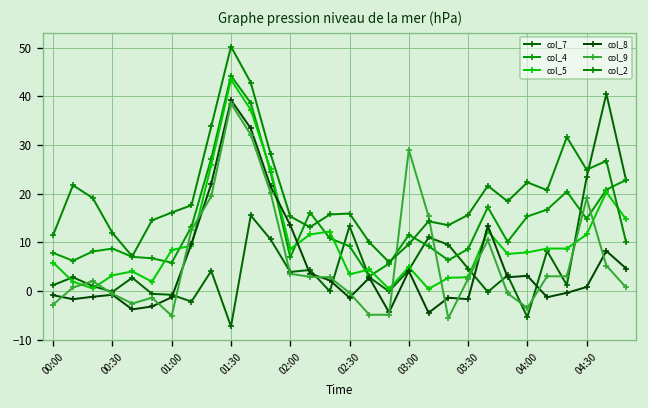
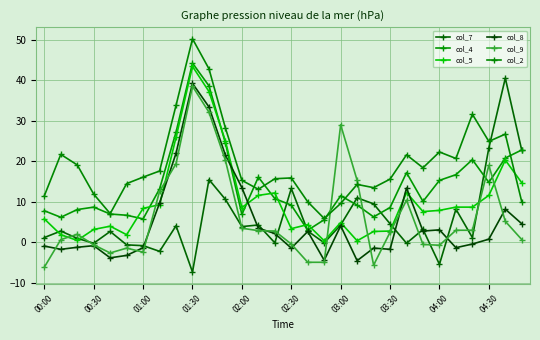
col_9, 00:00: -3 -> -6
col_9, 01:00: -5 -> -2
col_9, 04:00: -4 -> -1
